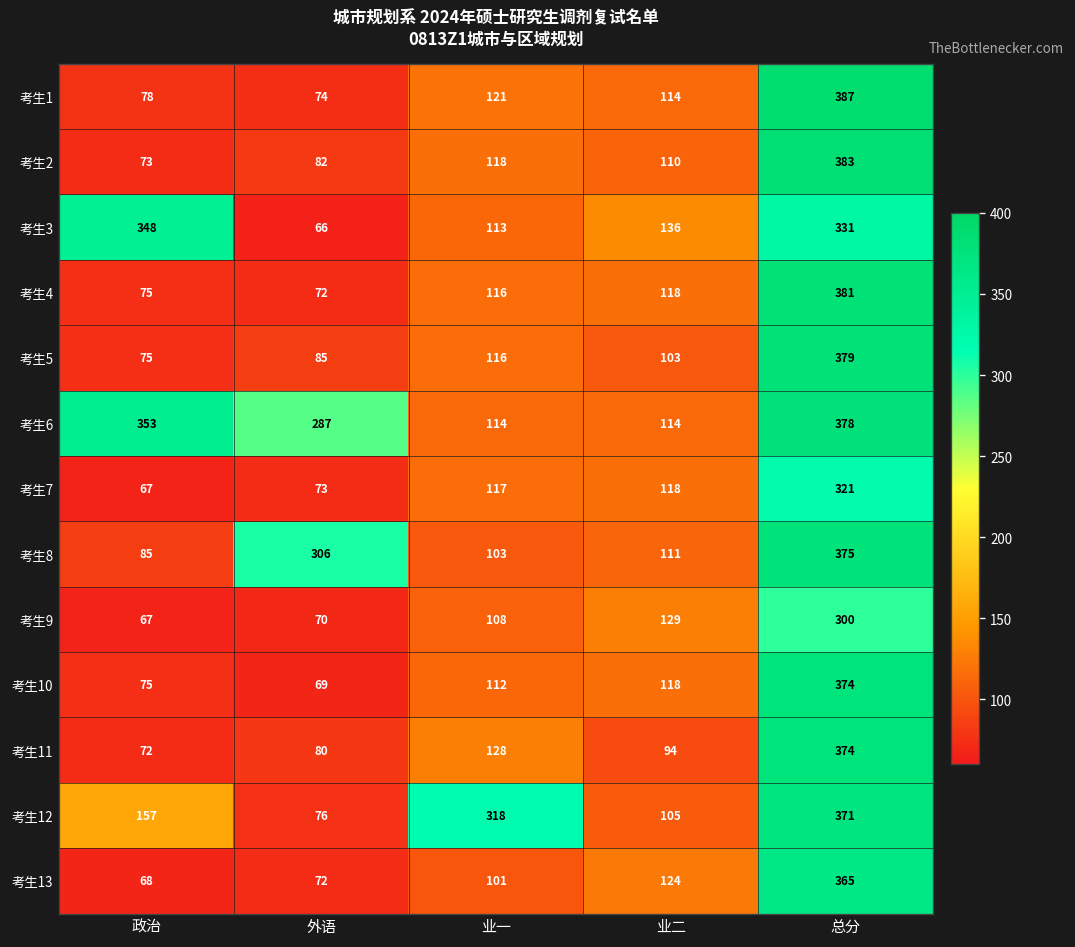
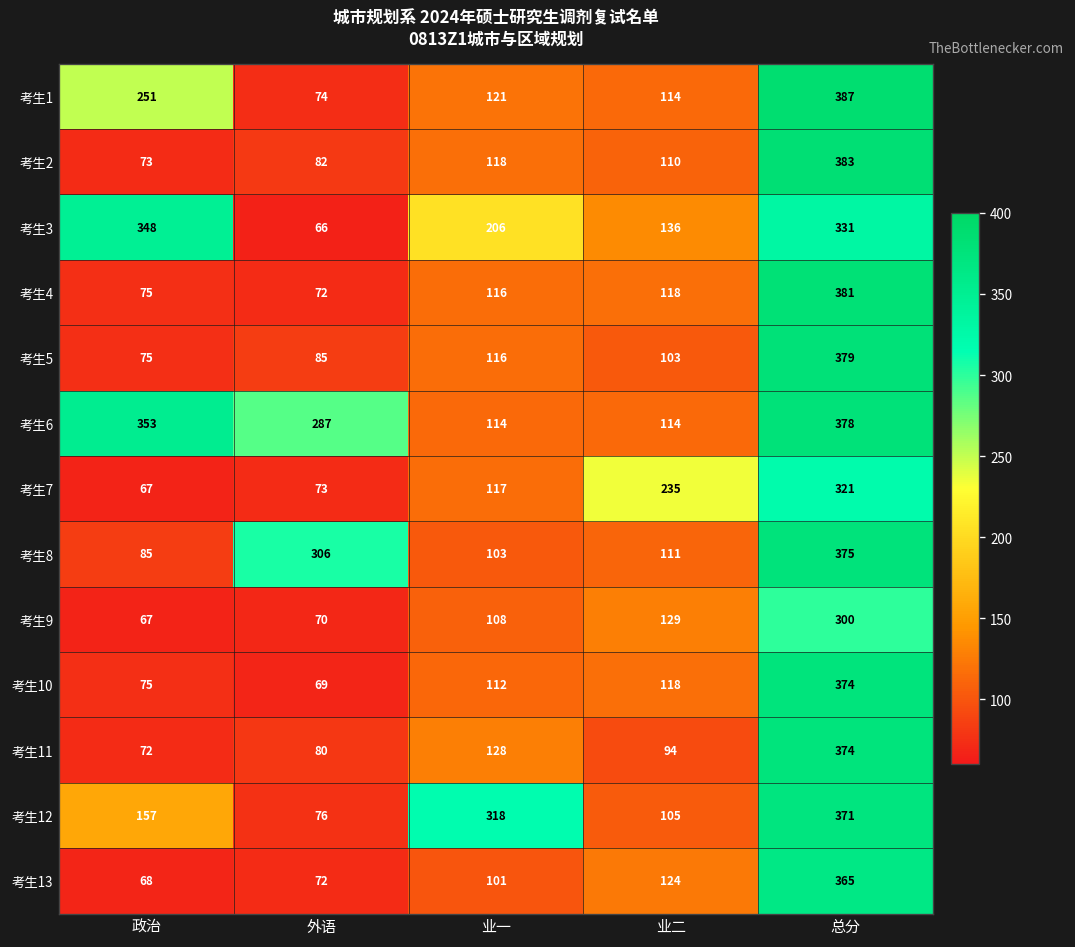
考生1, 政治: 78 -> 251
考生3, 业一: 113 -> 206
考生7, 业二: 118 -> 235
